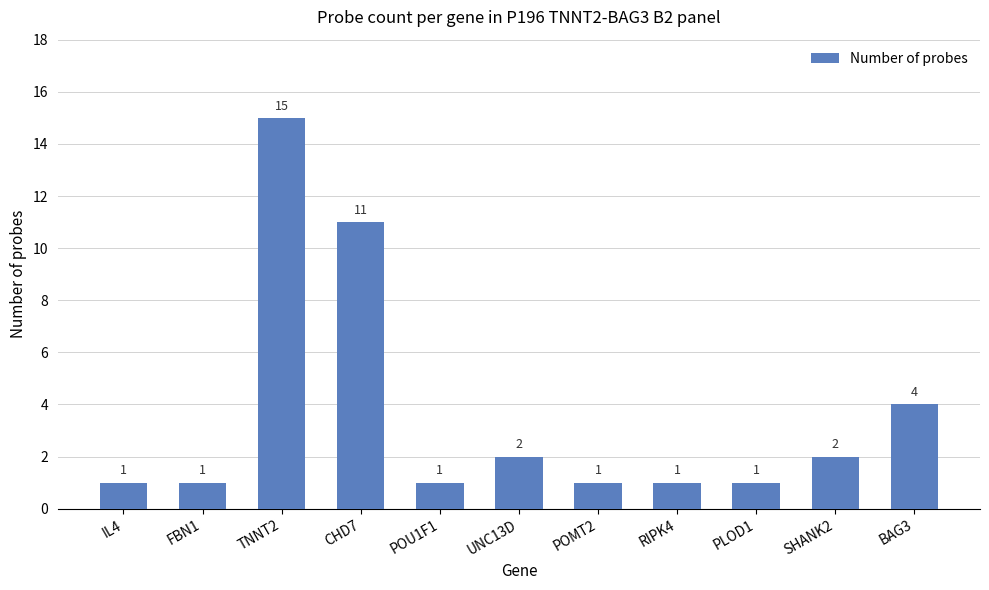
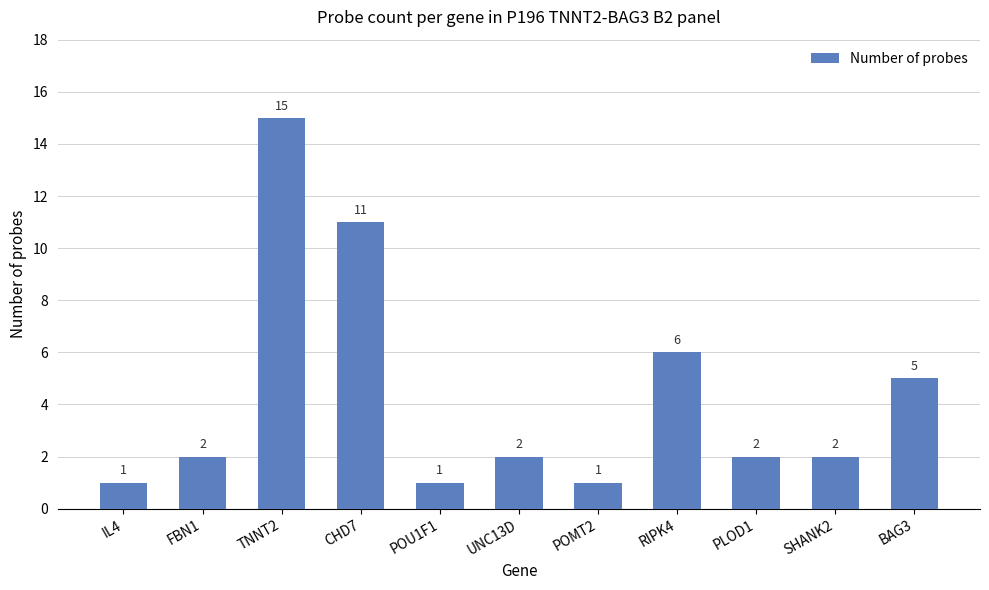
FBN1: 1 -> 2
RIPK4: 1 -> 6
PLOD1: 1 -> 2
BAG3: 4 -> 5
